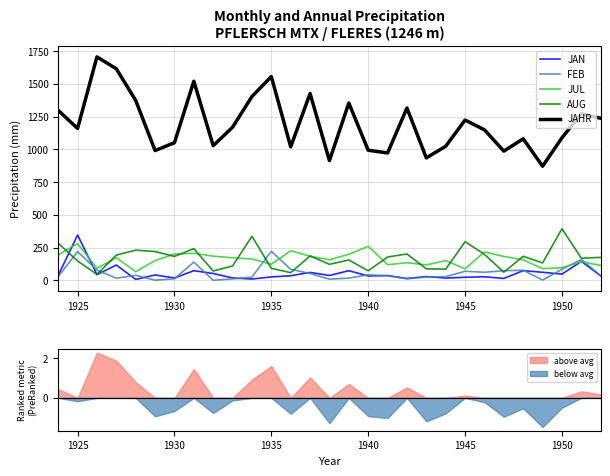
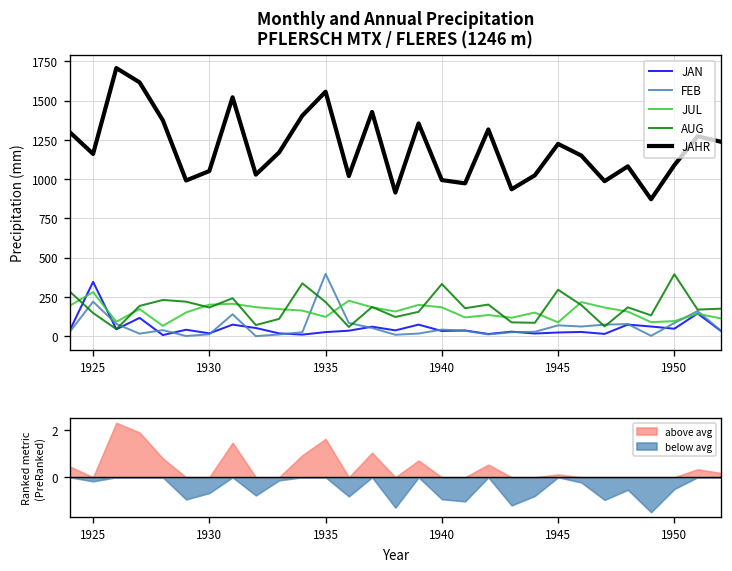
Monthly and Annual Precipitation PFLERSCH MTX / FLERES (1246 m), FEB, 1935: 220 -> 400
Monthly and Annual Precipitation PFLERSCH MTX / FLERES (1246 m), AUG, 1935: 90 -> 220
Monthly and Annual Precipitation PFLERSCH MTX / FLERES (1246 m), JUL, 1940: 260 -> 180
Monthly and Annual Precipitation PFLERSCH MTX / FLERES (1246 m), AUG, 1940: 70 -> 330
